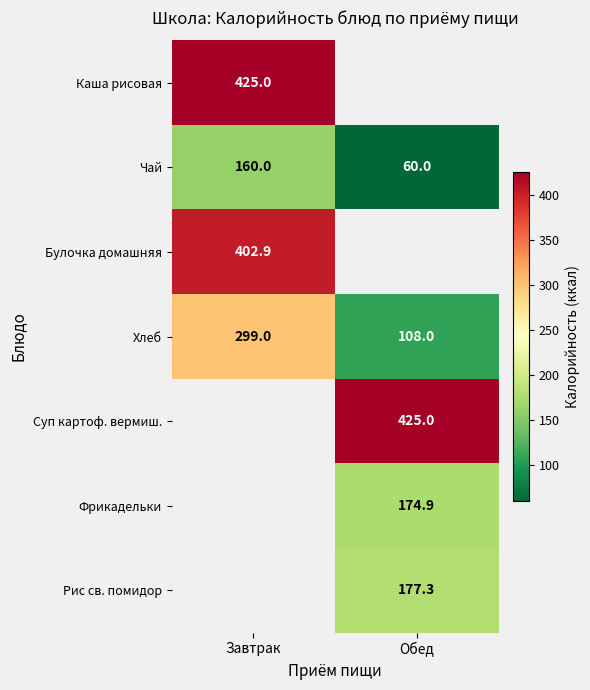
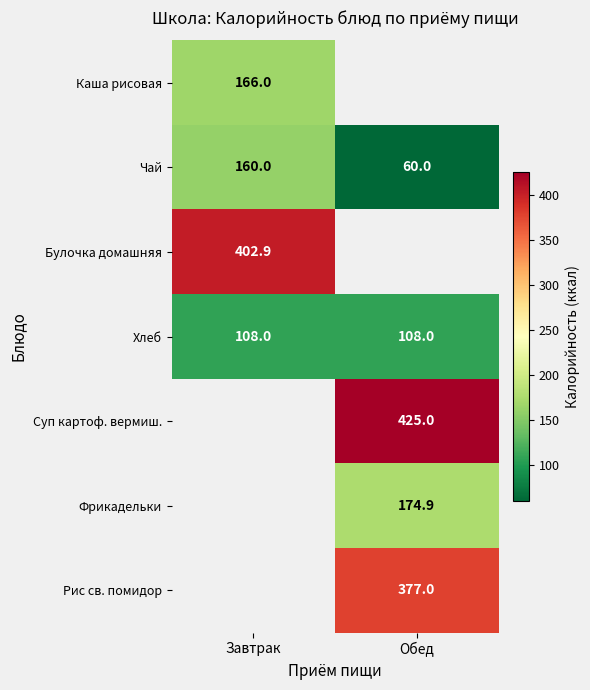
Каша рисовая, Завтрак: 425.0 -> 166.0
Хлеб, Завтрак: 299.0 -> 108.0
Рис св. помидор, Обед: 177.3 -> 377.0
